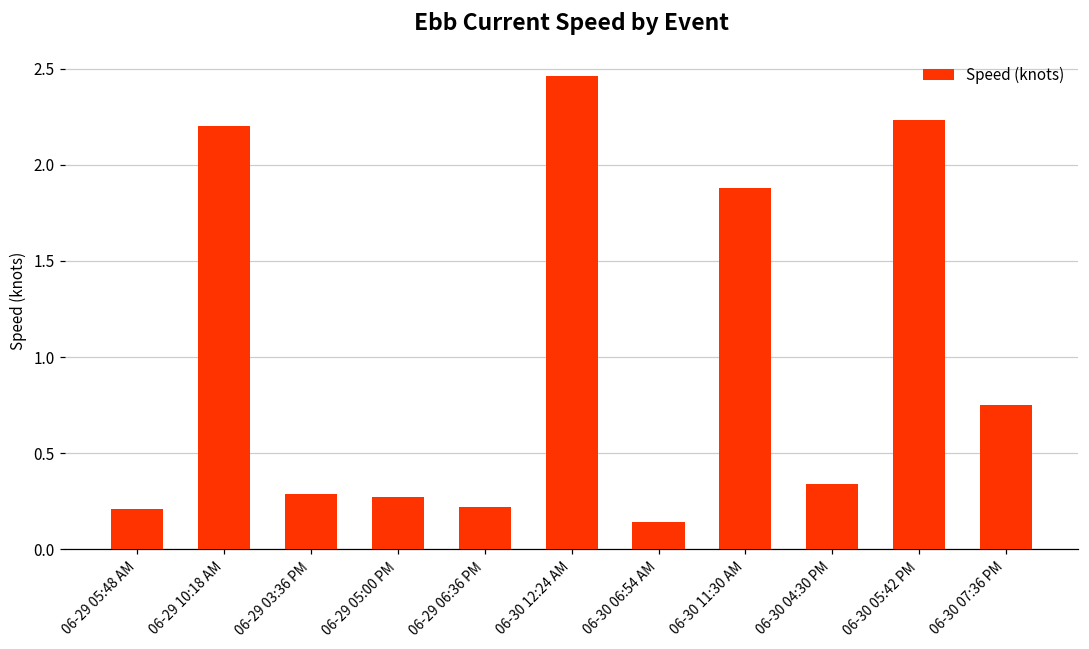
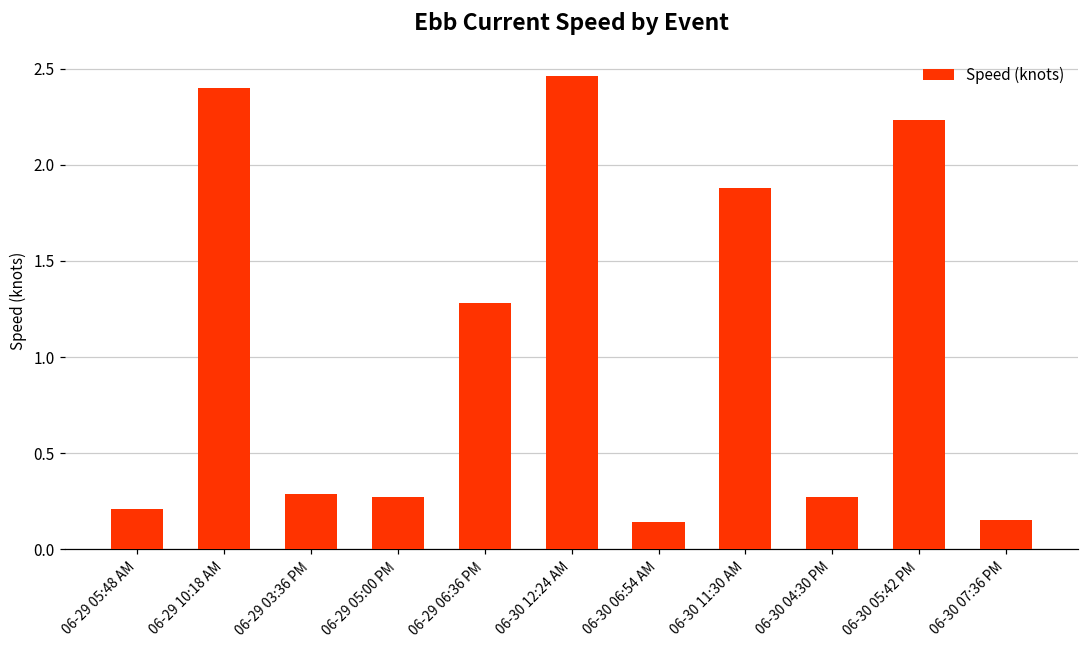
06-29 10:18 AM: 2.20 -> 2.40
06-29 06:36 PM: 0.22 -> 1.28
06-30 04:30 PM: 0.34 -> 0.27
06-30 07:36 PM: 0.75 -> 0.15
